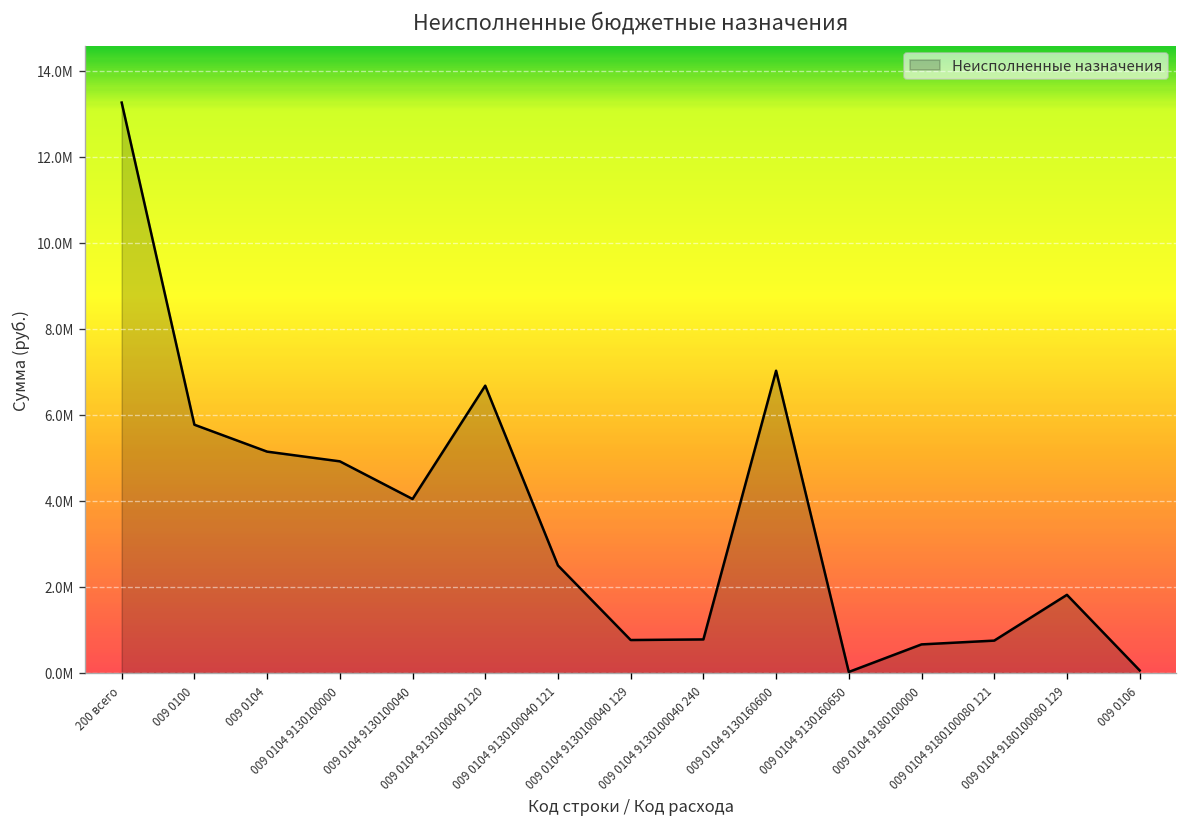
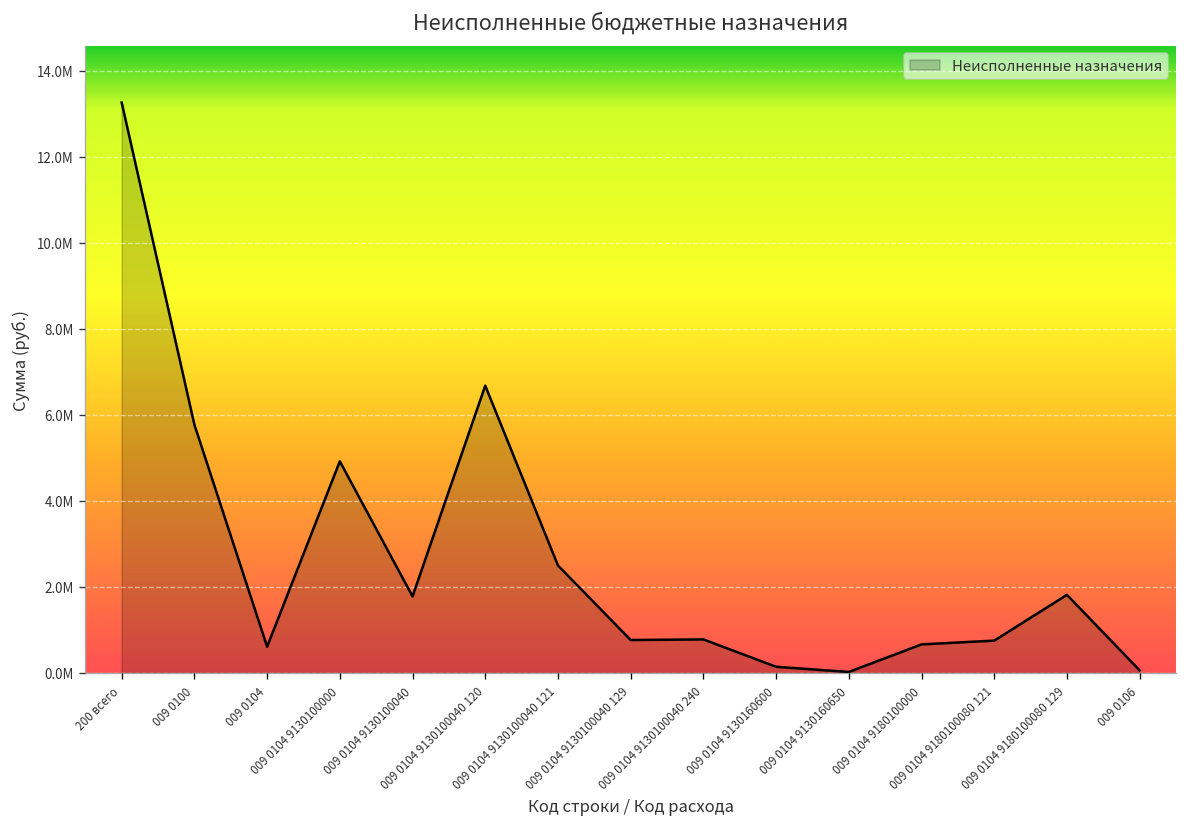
009 0104: 5100000 -> 600000
009 0104 9130100040: 4000000 -> 1800000
009 0104 9130160600: 7000000 -> 100000
